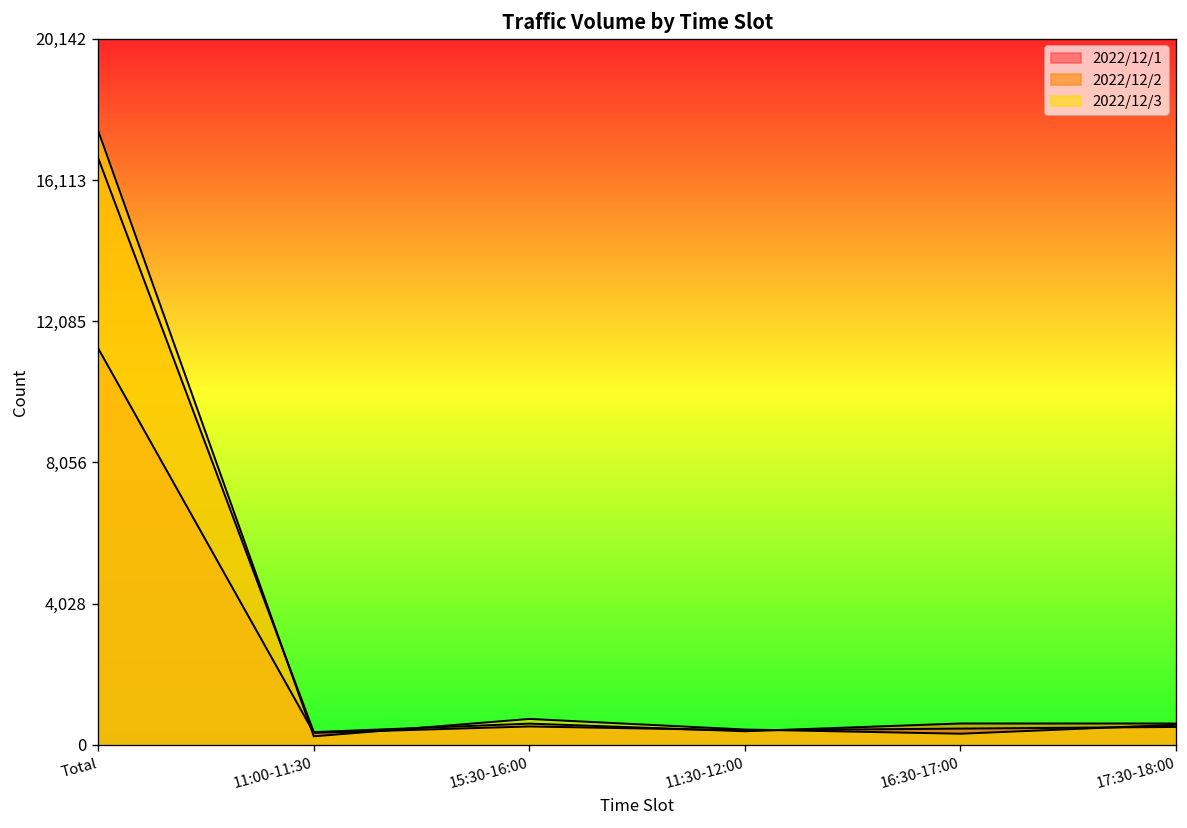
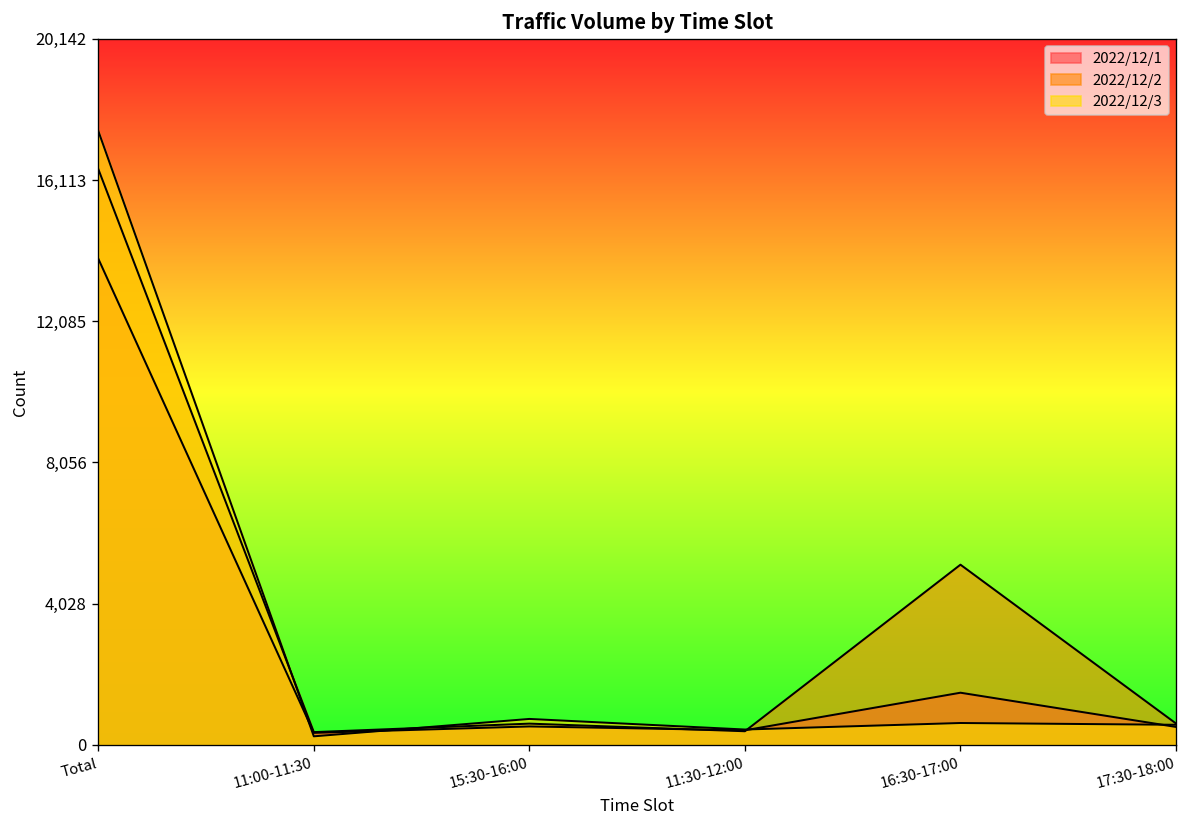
2022/12/1, Total: 11,300 -> 13,900
2022/12/2, Total: 16,700 -> 16,400
2022/12/1, 16:30-17:00: 500 -> 1,500
2022/12/2, 16:30-17:00: 600 -> 5,100
2022/12/3, 16:30-17:00: 300 -> 600
